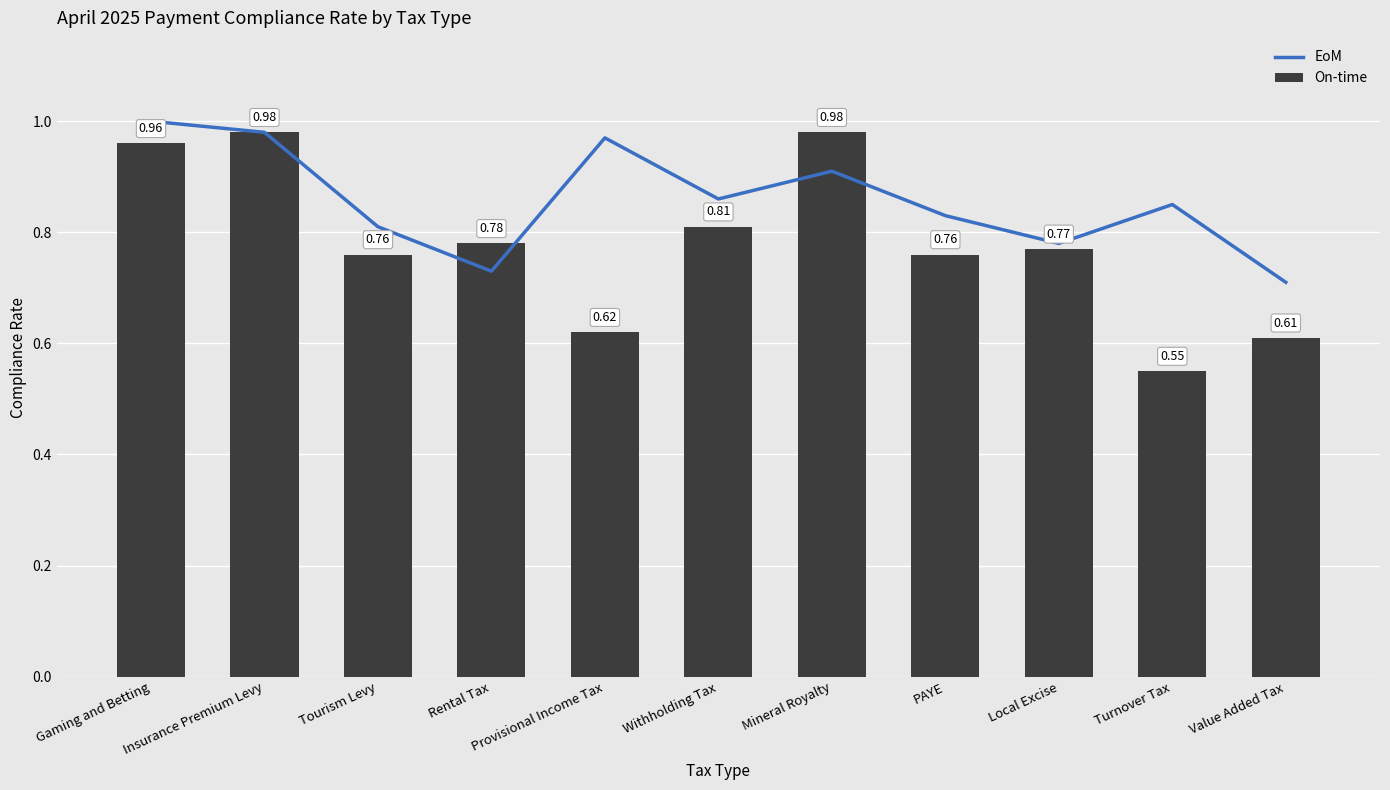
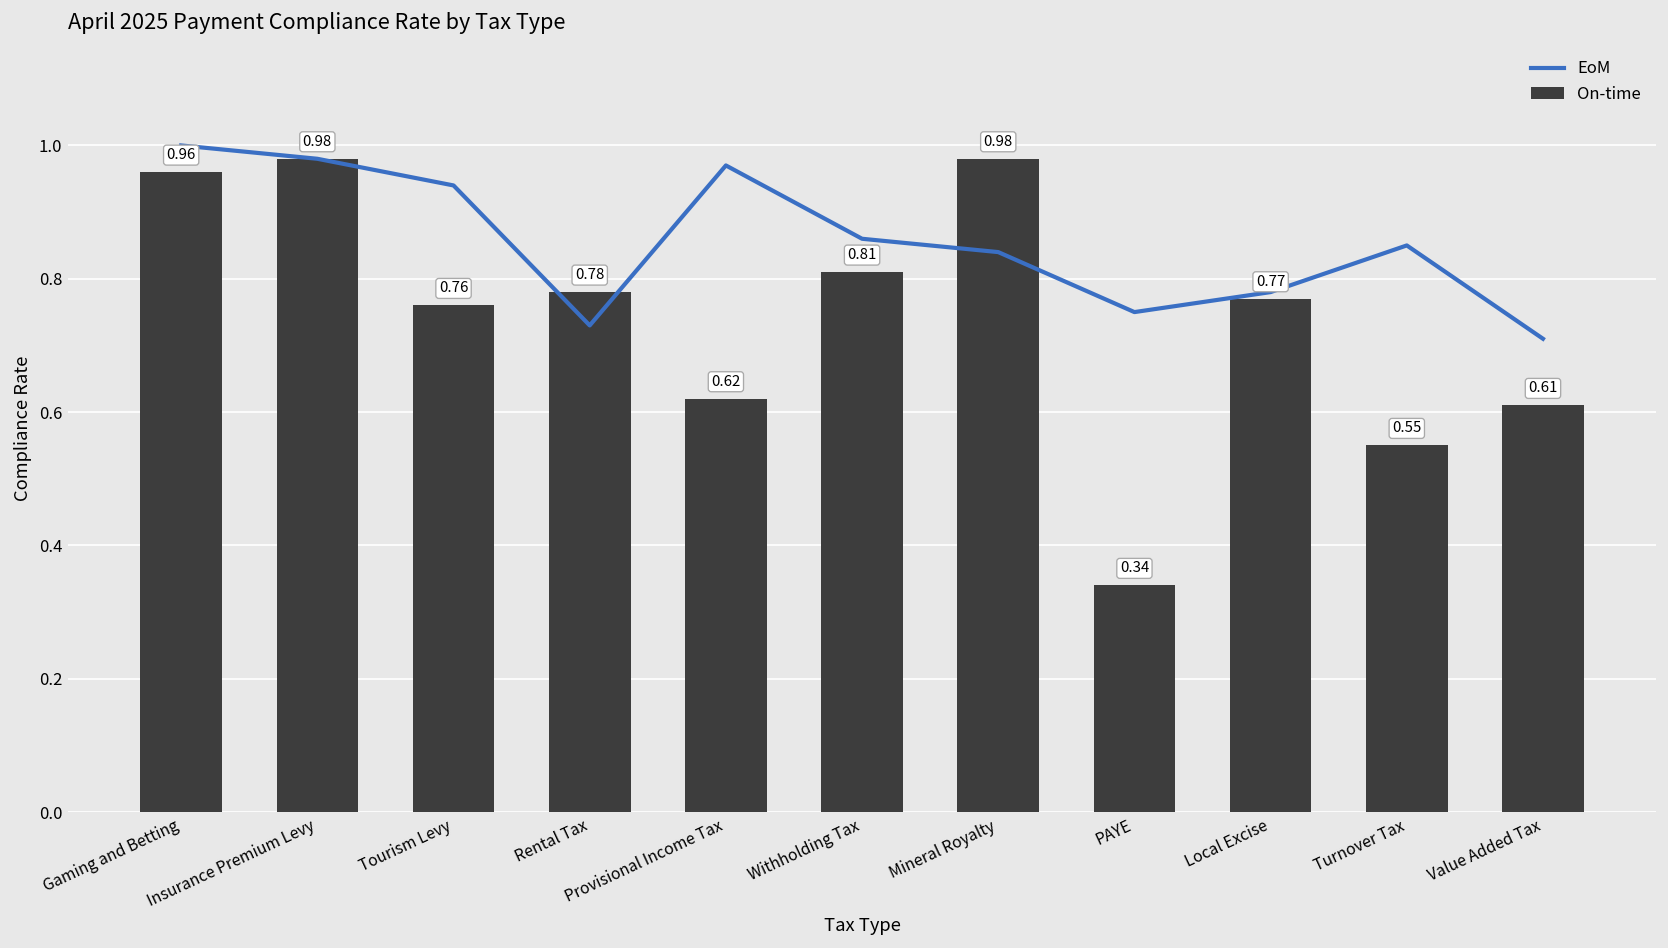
EoM, Tourism Levy: 0.81 -> 0.94
EoM, Mineral Royalty: 0.91 -> 0.84
On-time, PAYE: 0.76 -> 0.34
EoM, PAYE: 0.83 -> 0.75
